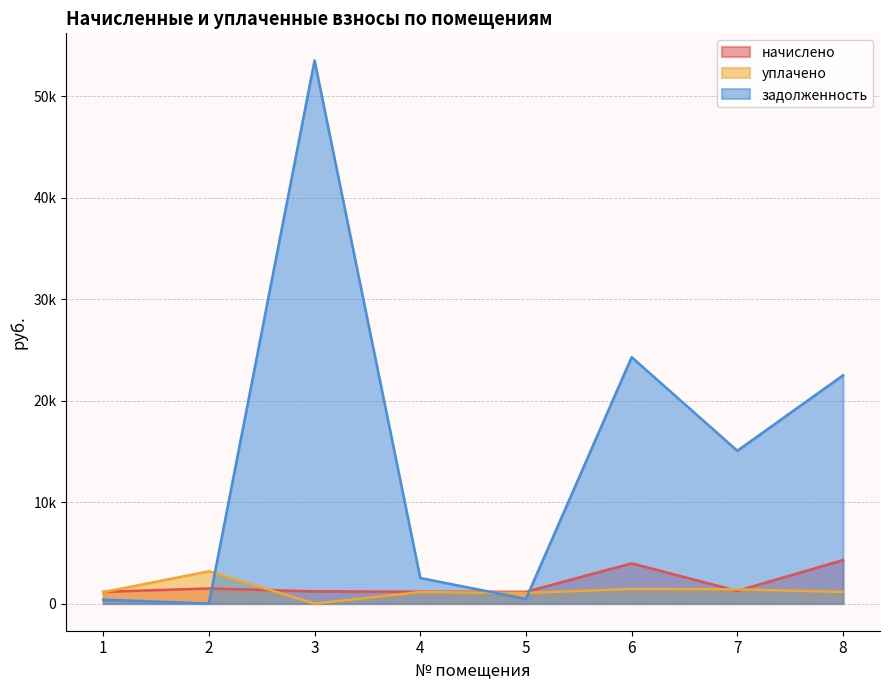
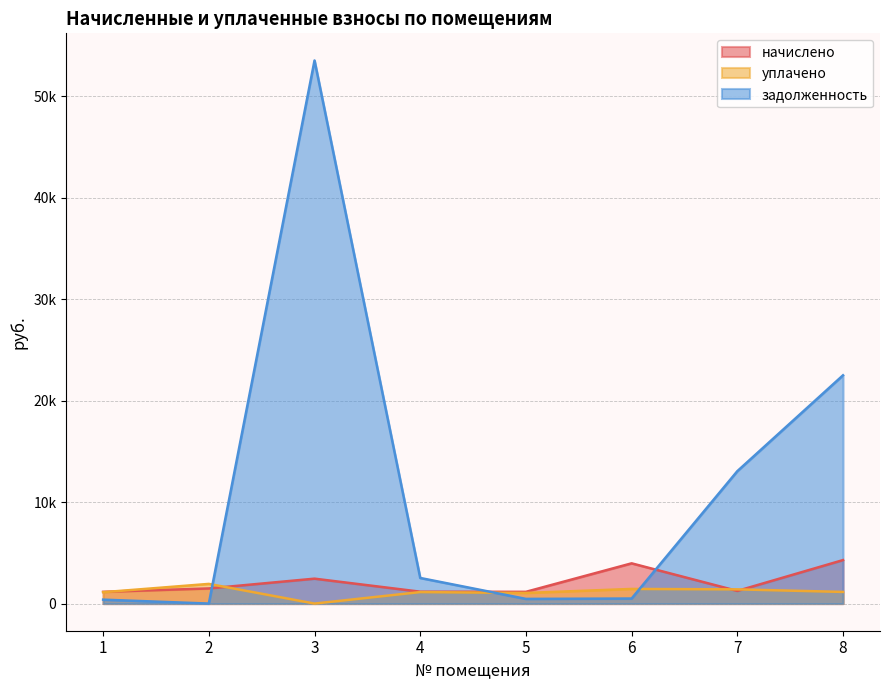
уплачено, 2: 3200 -> 1900
начислено, 3: 1200 -> 2500
задолженность, 6: 24300 -> 500
задолженность, 7: 15100 -> 13000
